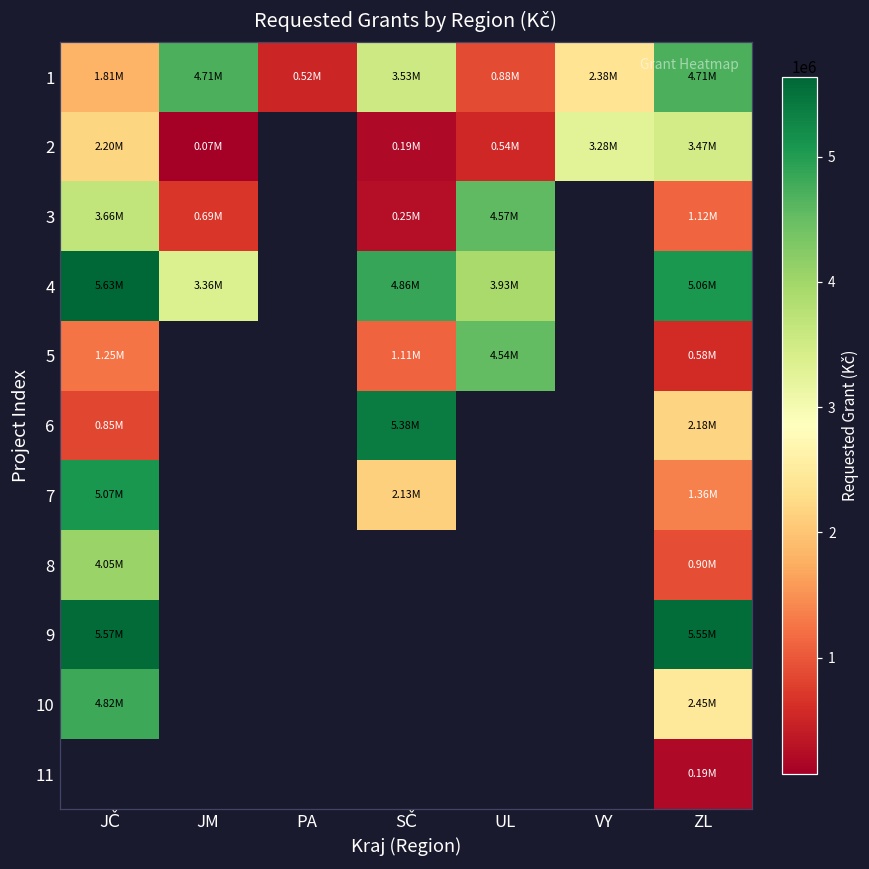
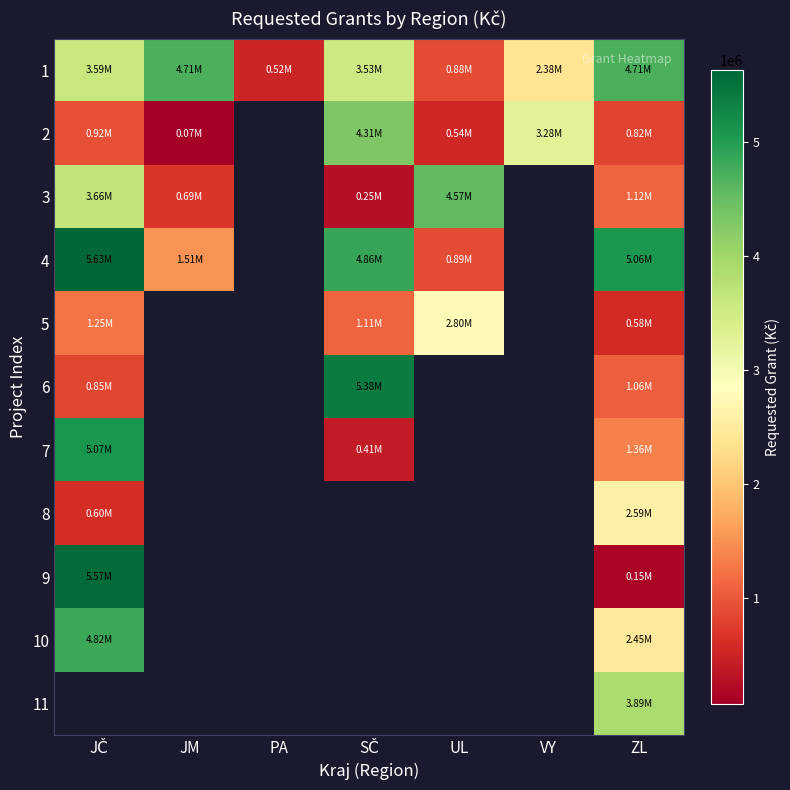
1, JČ: 1.81M -> 3.59M
2, JČ: 2.20M -> 0.92M
2, SČ: 0.19M -> 4.31M
2, ZL: 3.47M -> 0.82M
4, JM: 3.36M -> 1.51M
4, UL: 3.93M -> 0.89M
5, UL: 4.54M -> 2.80M
6, ZL: 2.18M -> 1.06M
7, SČ: 2.13M -> 0.41M
8, JČ: 4.05M -> 0.60M
8, ZL: 0.90M -> 2.59M
9, ZL: 5.55M -> 0.15M
11, ZL: 0.19M -> 3.89M
